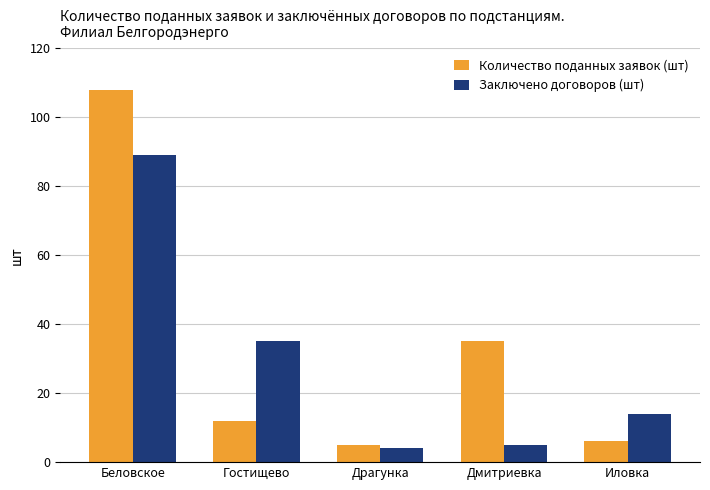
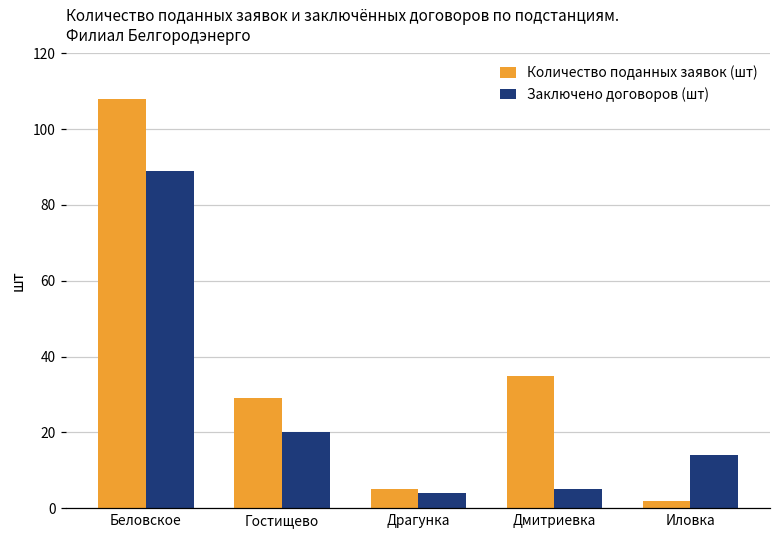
Количество поданных заявок (шт), Гостищево: 12 -> 29
Заключено договоров (шт), Гостищево: 35 -> 20
Количество поданных заявок (шт), Иловка: 6 -> 2
